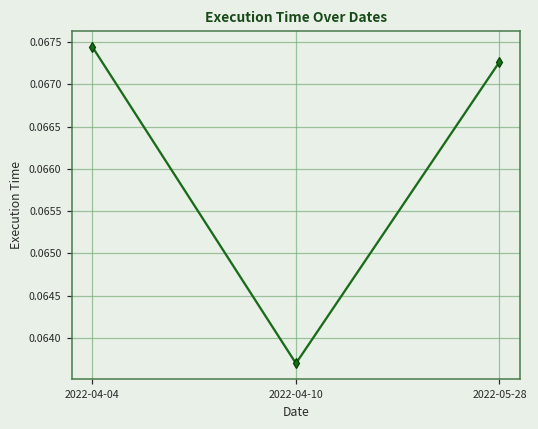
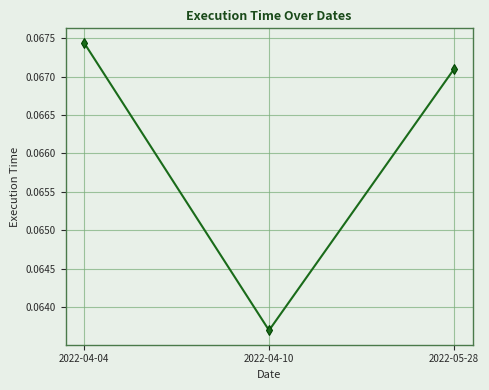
2022-05-28: 0.0673 -> 0.0671
